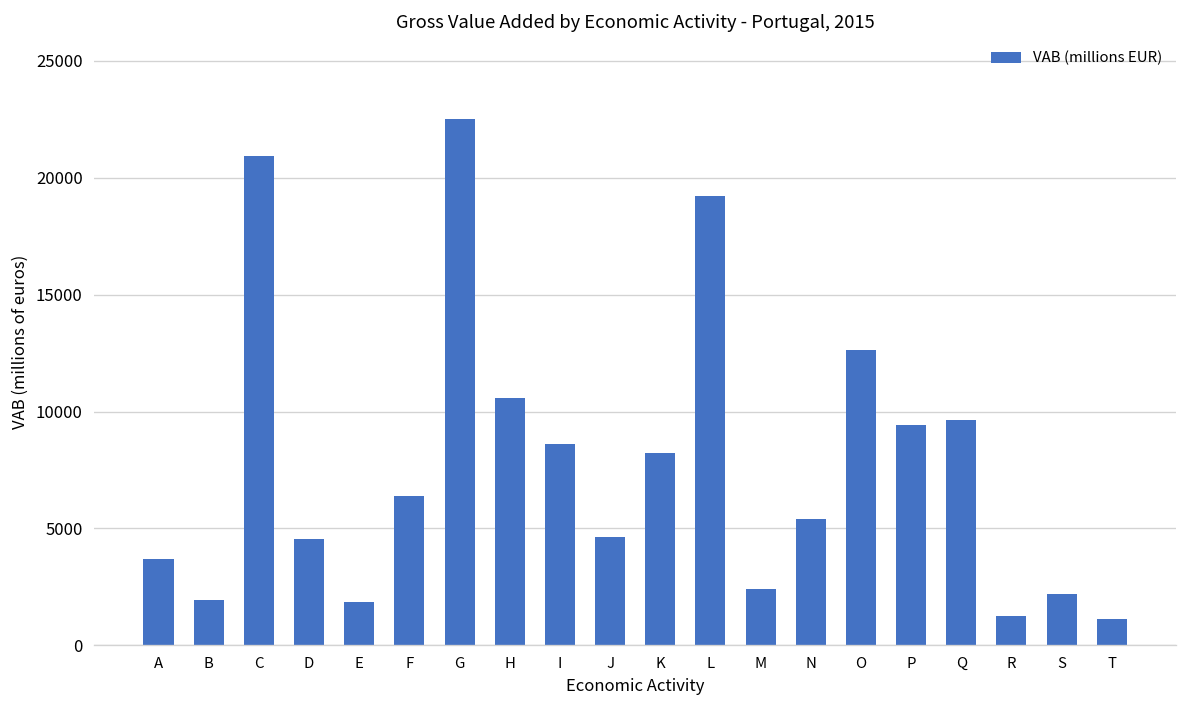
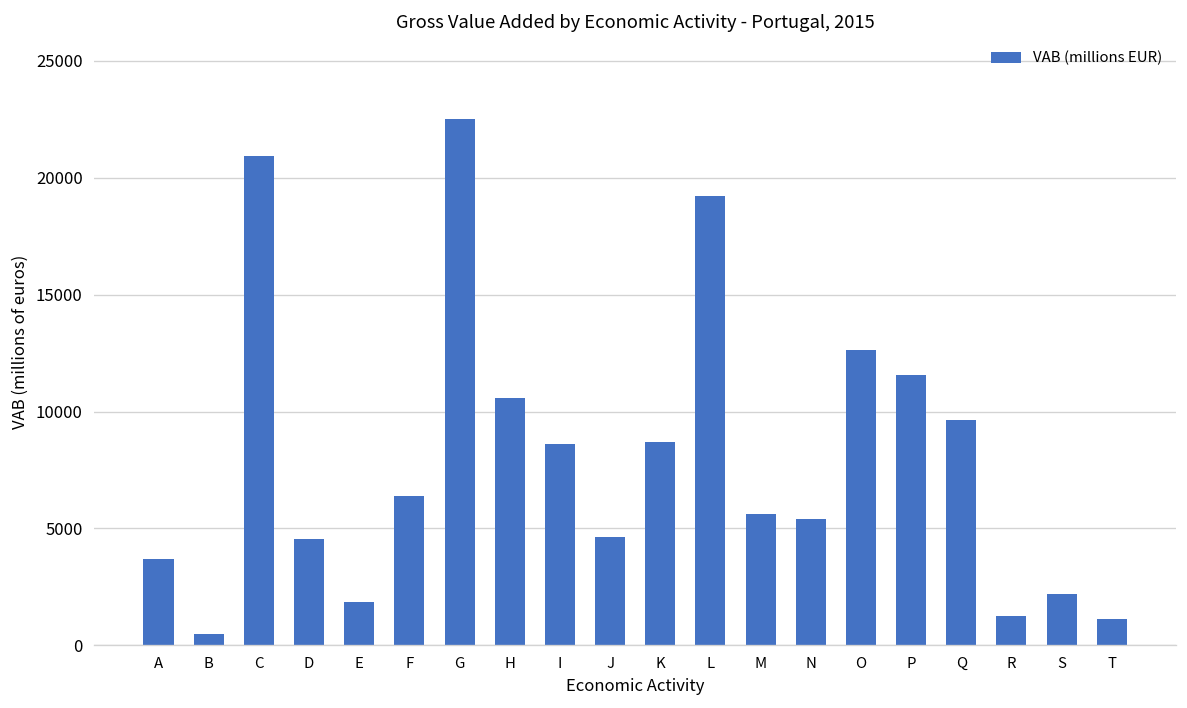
B: 1900 -> 500
K: 8200 -> 8700
M: 2400 -> 5600
P: 9400 -> 11600
